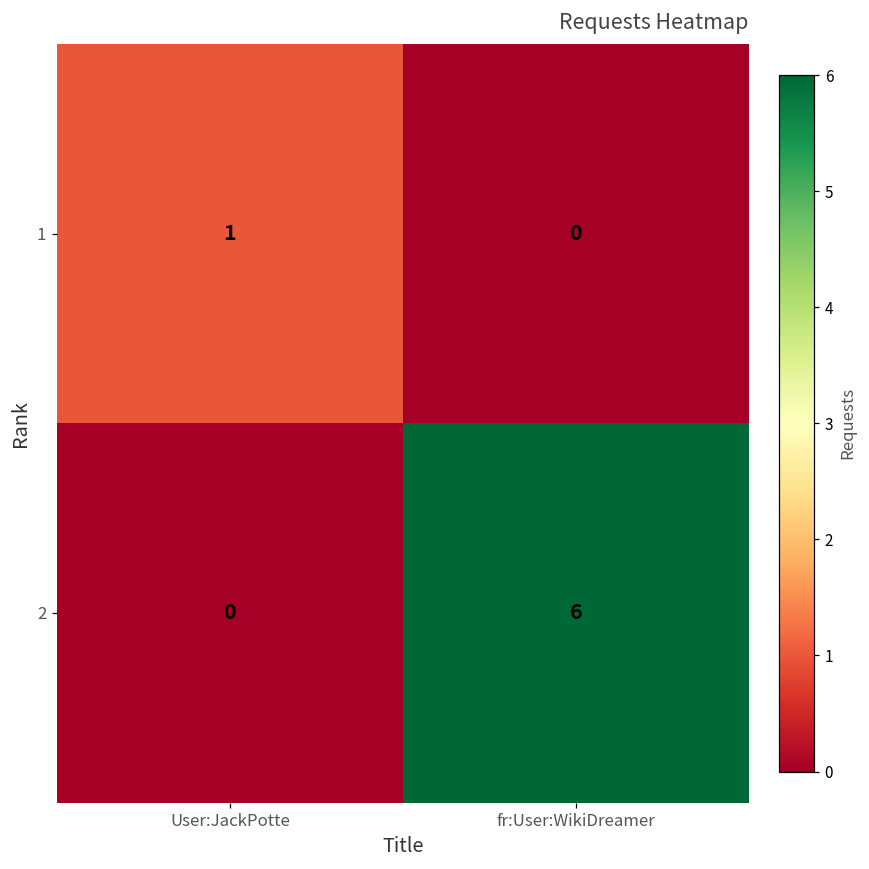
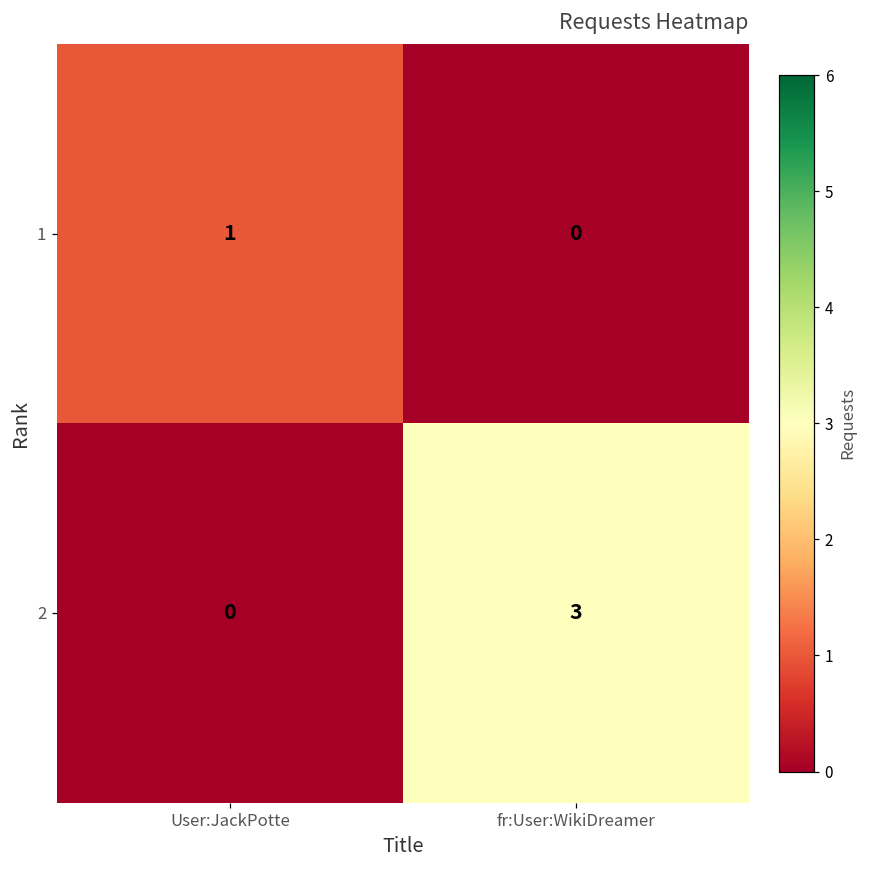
2, fr:User:WikiDreamer: 6 -> 3
